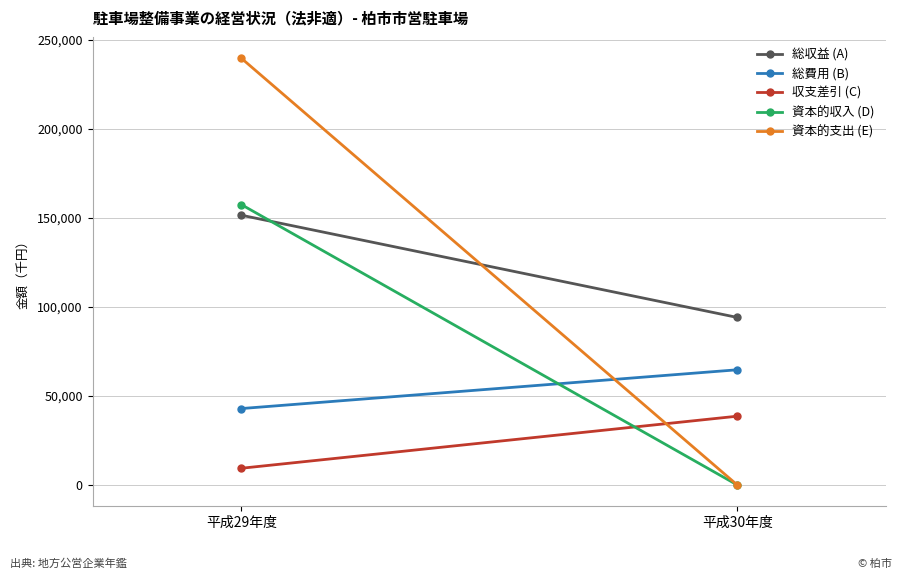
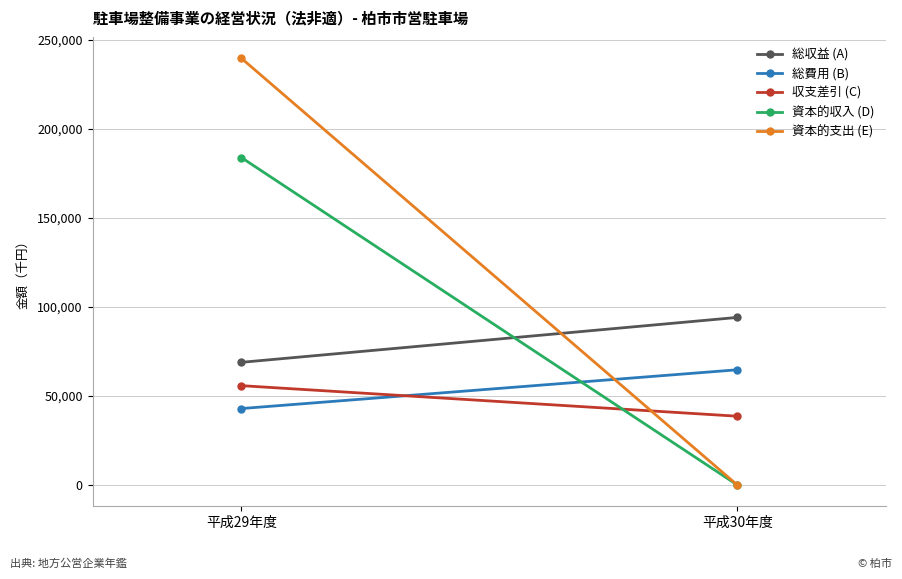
総収益 (A), 平成29年度: 152,000 -> 69,000
収支差引 (C), 平成29年度: 9,000 -> 56,000
資本的収入 (D), 平成29年度: 158,000 -> 184,000
